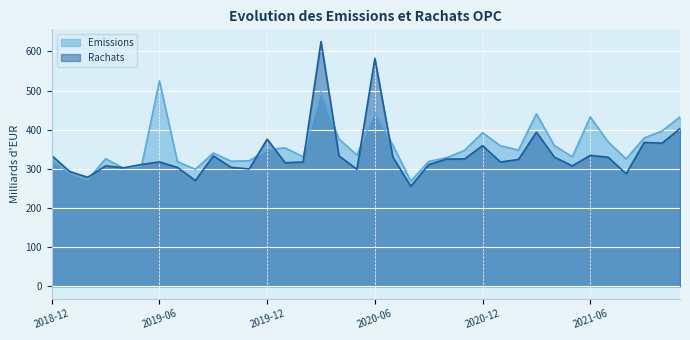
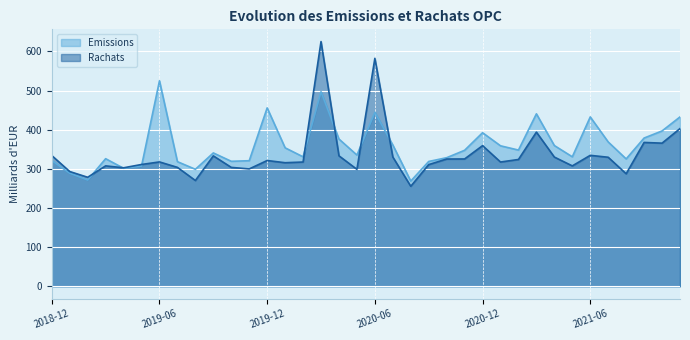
Emissions, 2019-12: 350 -> 460
Rachats, 2019-12: 380 -> 320
